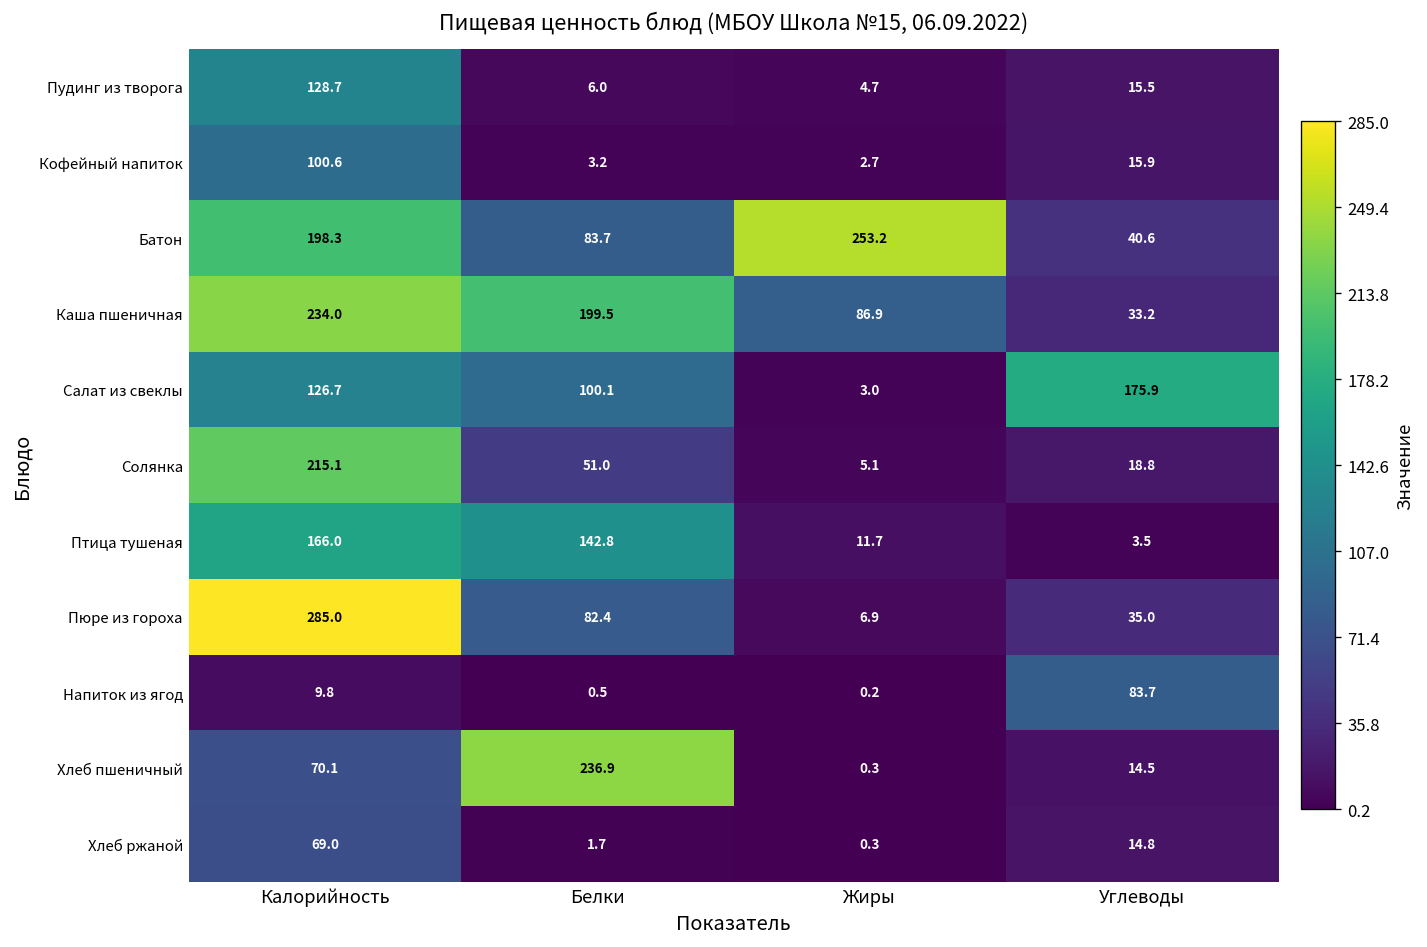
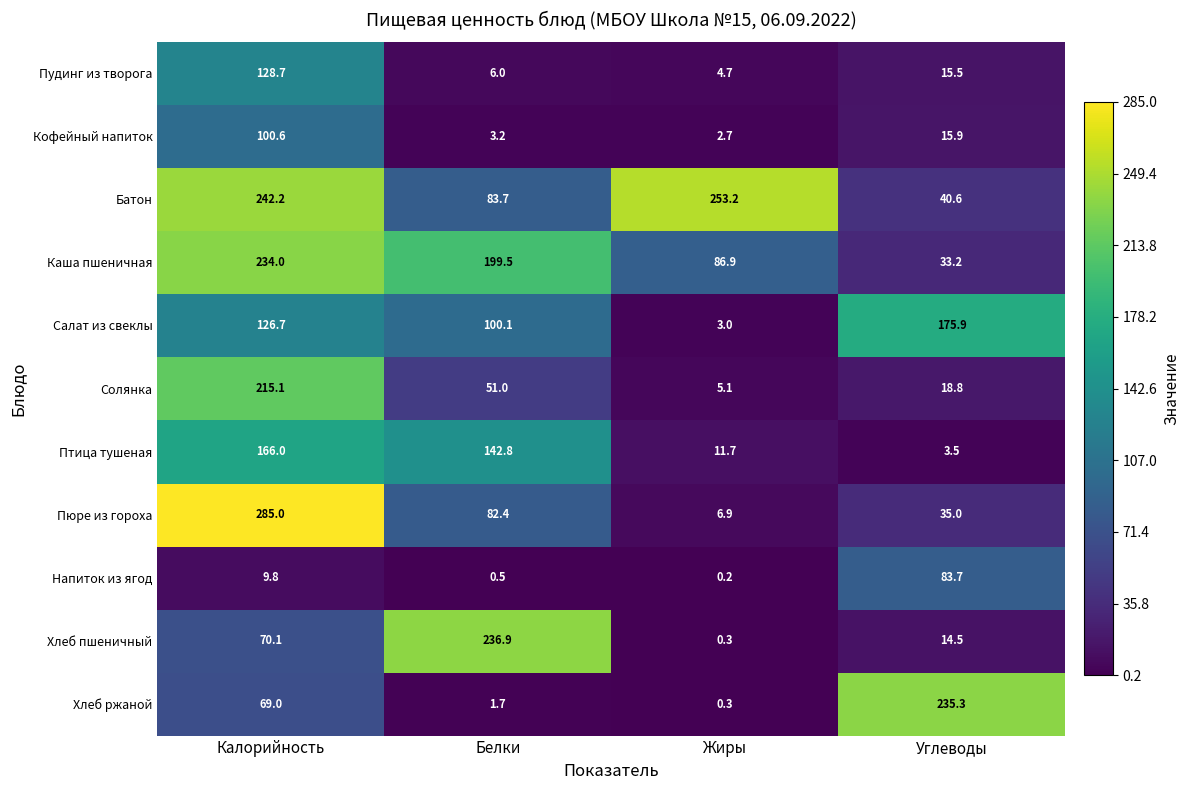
Батон, Калорийность: 198.3 -> 242.2
Хлеб ржаной, Углеводы: 14.8 -> 235.3
